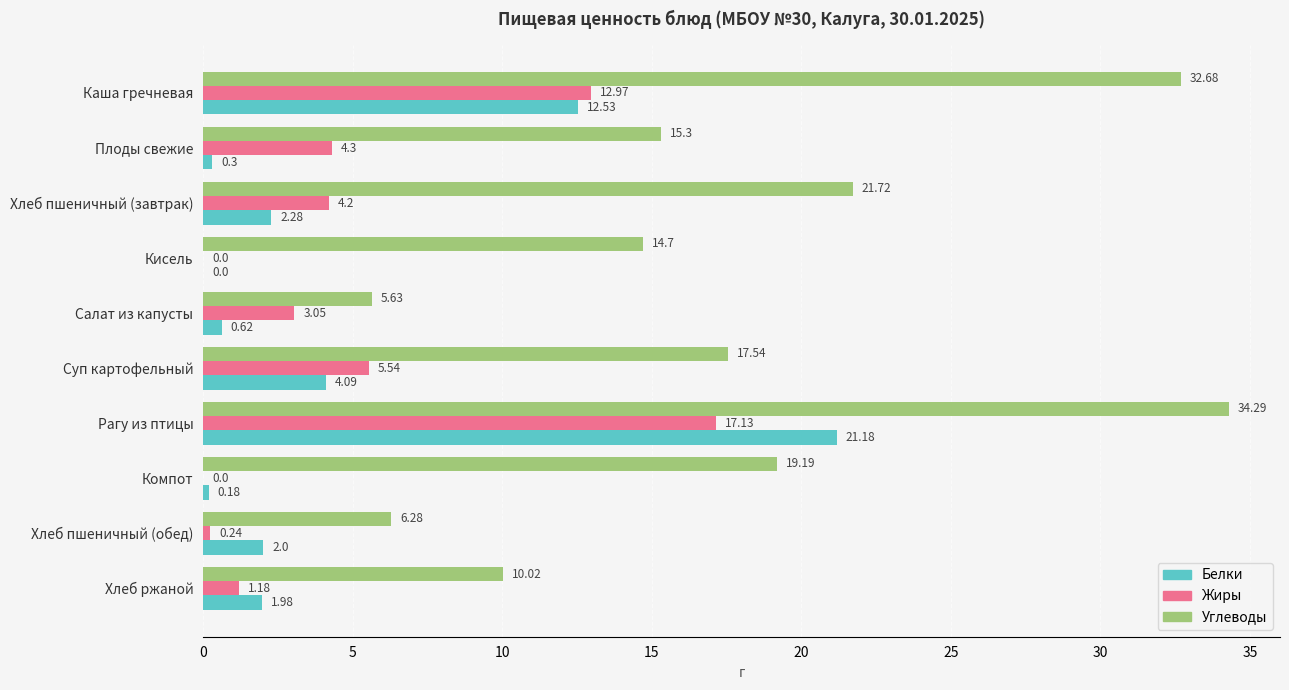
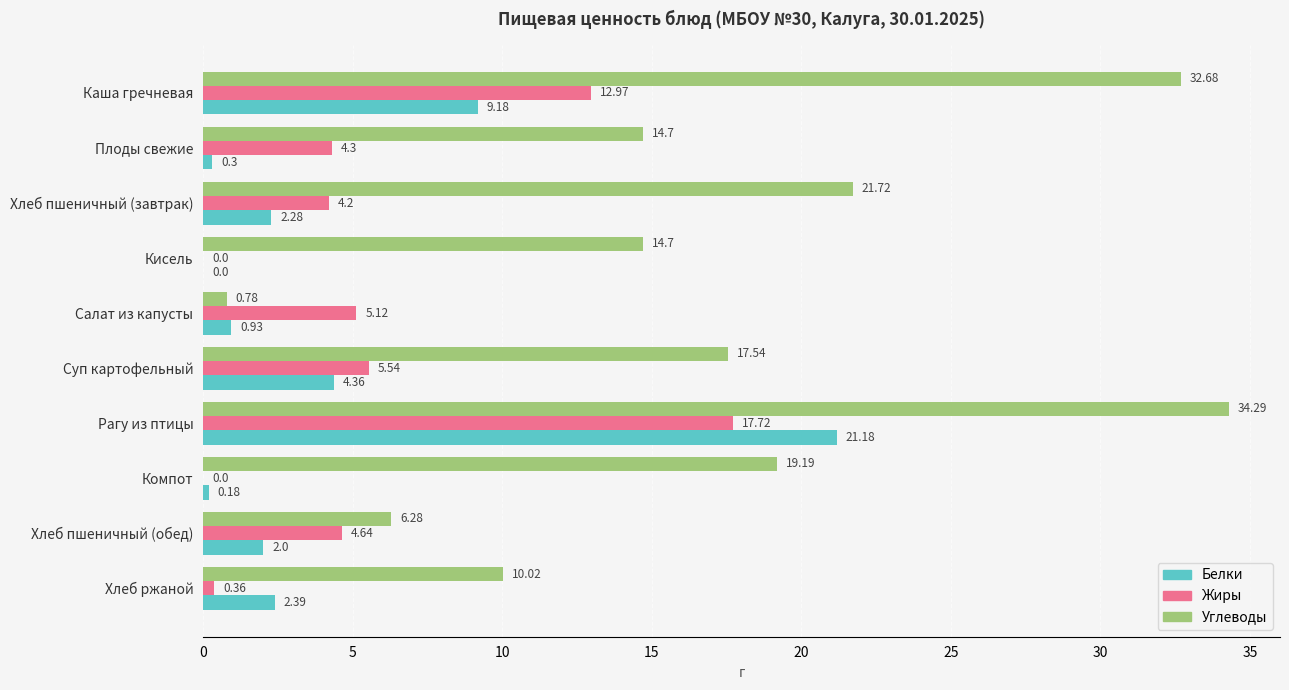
Белки, Каша гречневая: 12.53 -> 9.18
Углеводы, Плоды свежие: 15.3 -> 14.7
Углеводы, Салат из капусты: 5.63 -> 0.78
Жиры, Салат из капусты: 3.05 -> 5.12
Белки, Салат из капусты: 0.62 -> 0.93
Белки, Суп картофельный: 4.09 -> 4.36
Жиры, Рагу из птицы: 17.13 -> 17.72
Жиры, Хлеб пшеничный (обед): 0.24 -> 4.64
Жиры, Хлеб ржаной: 1.18 -> 0.36
Белки, Хлеб ржаной: 1.98 -> 2.39
